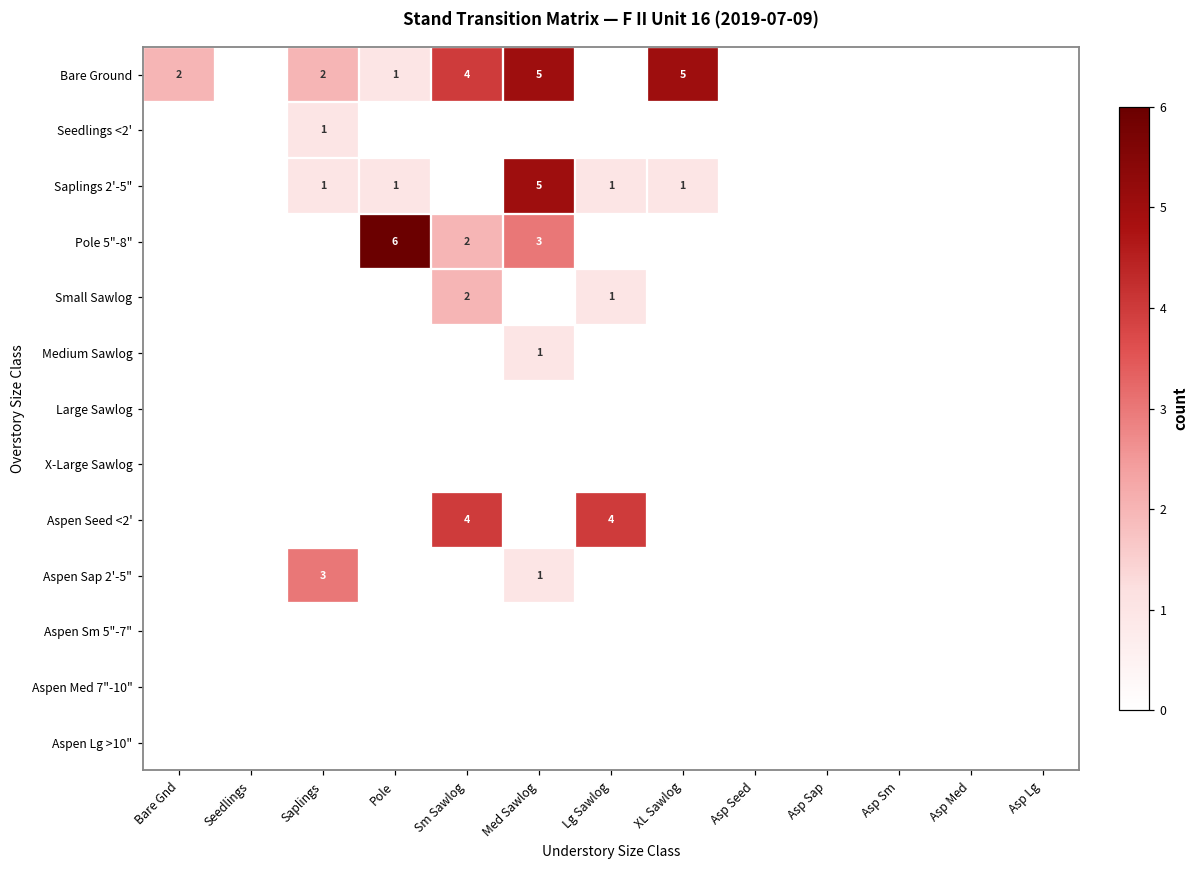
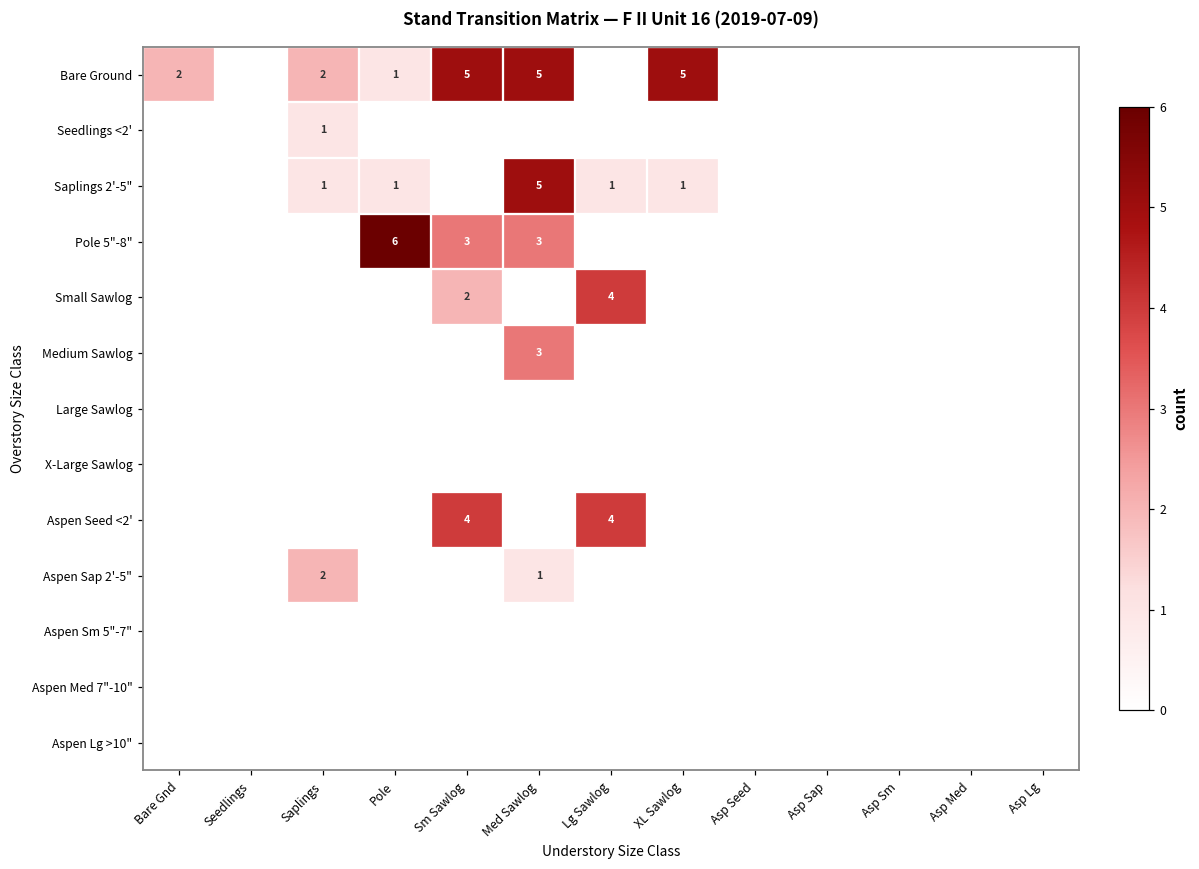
Bare Ground, Sm Sawlog: 4 -> 5
Pole 5"-8", Sm Sawlog: 2 -> 3
Small Sawlog, Lg Sawlog: 1 -> 4
Medium Sawlog, Med Sawlog: 1 -> 3
Aspen Sap 2'-5", Saplings: 3 -> 2
